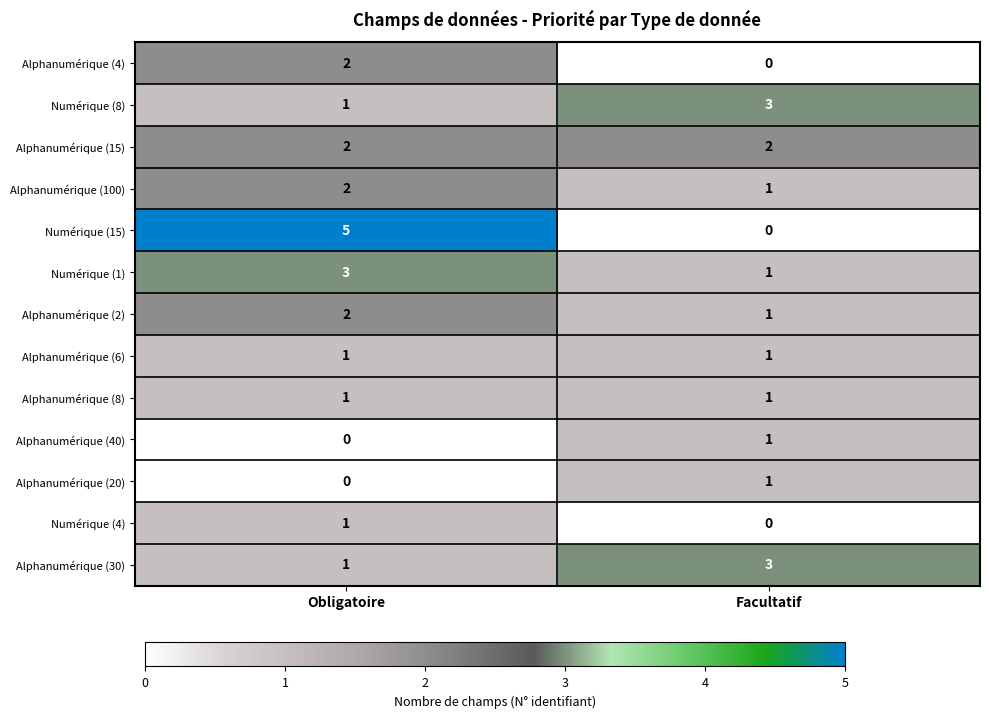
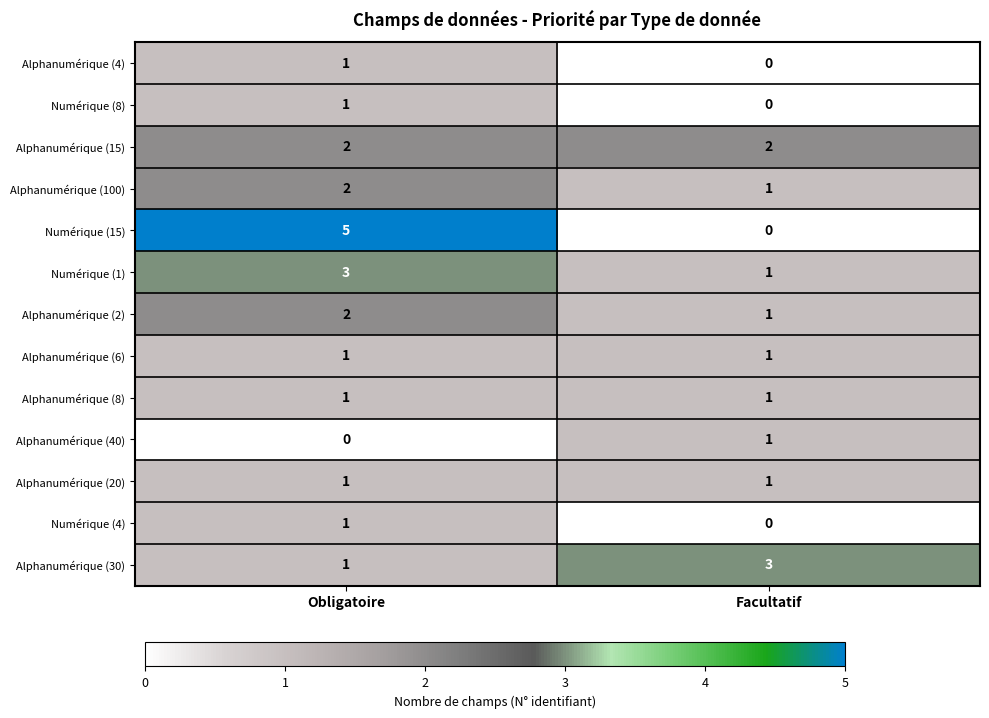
Alphanumérique (4), Obligatoire: 2 -> 1
Numérique (8), Facultatif: 3 -> 0
Alphanumérique (20), Obligatoire: 0 -> 1
